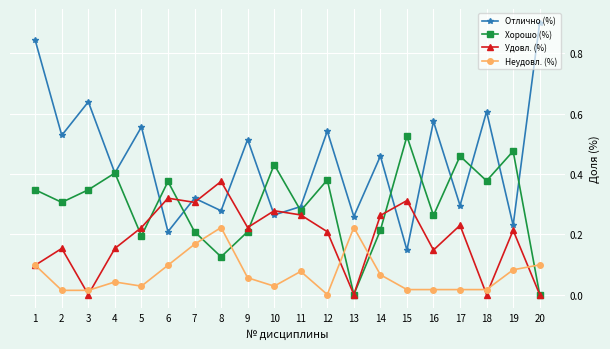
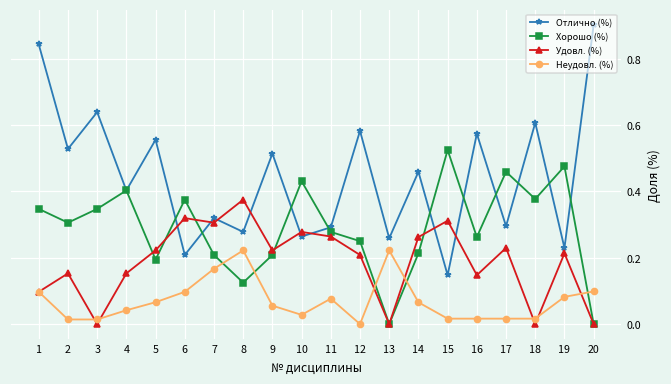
Неудовл. (%), 5: 0.03 -> 0.07
Отлично (%), 12: 0.54 -> 0.58
Хорошо (%), 12: 0.38 -> 0.25
